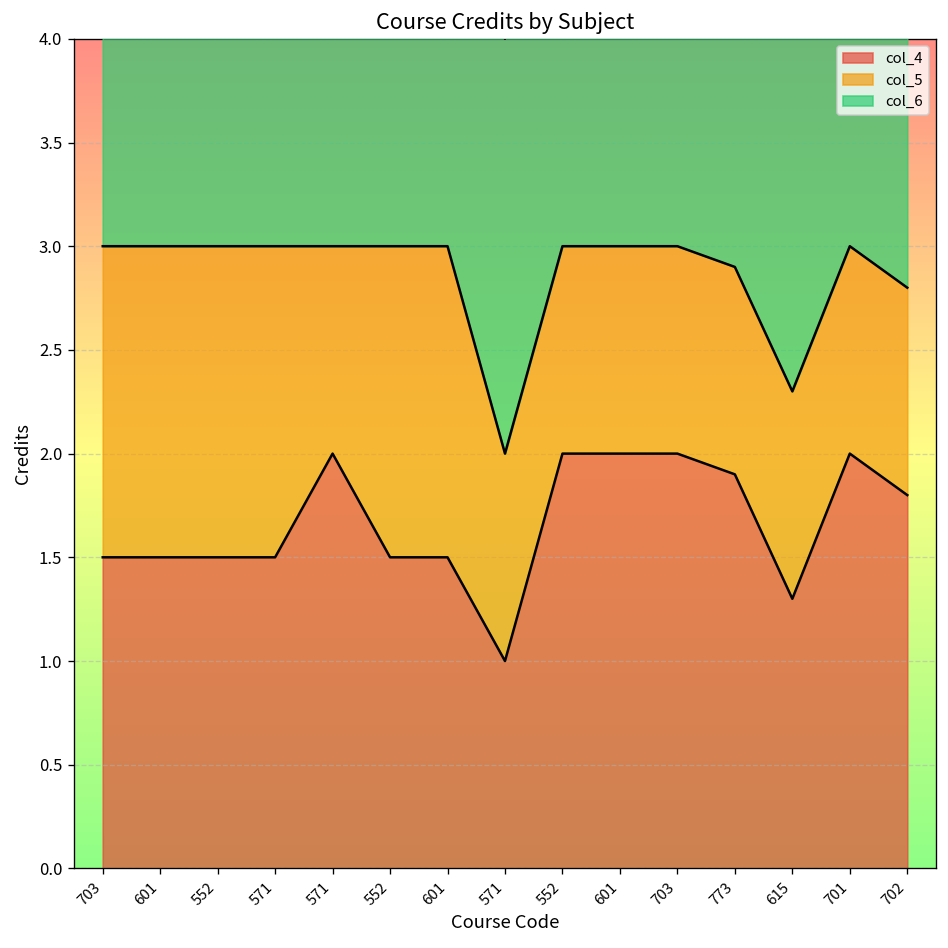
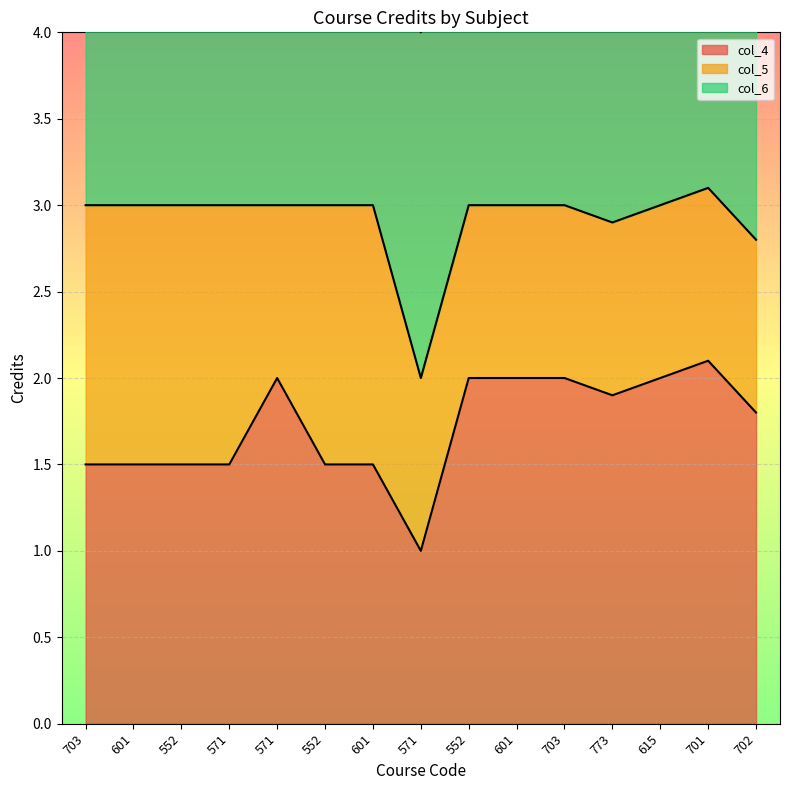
col_4, 615: 1.3 -> 2.0
col_4, 701: 2.0 -> 2.1
